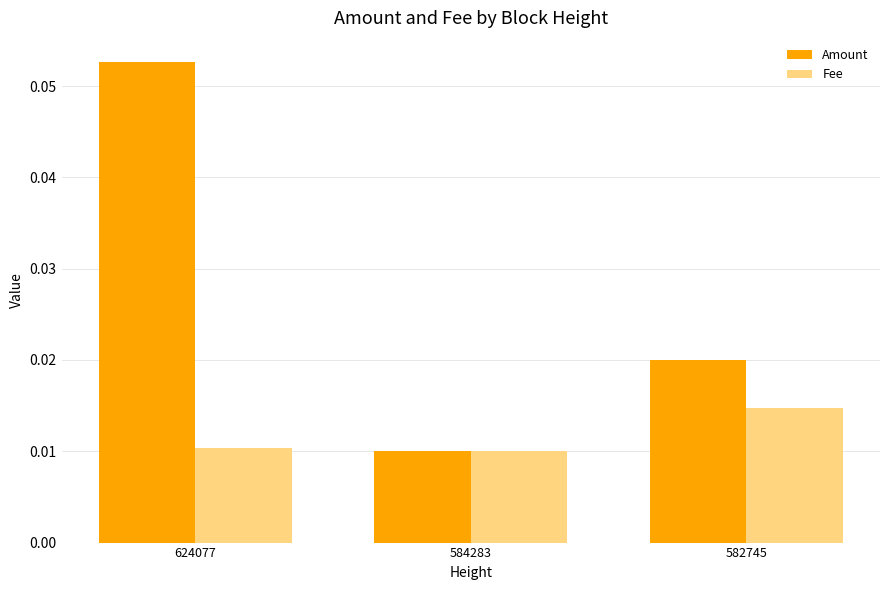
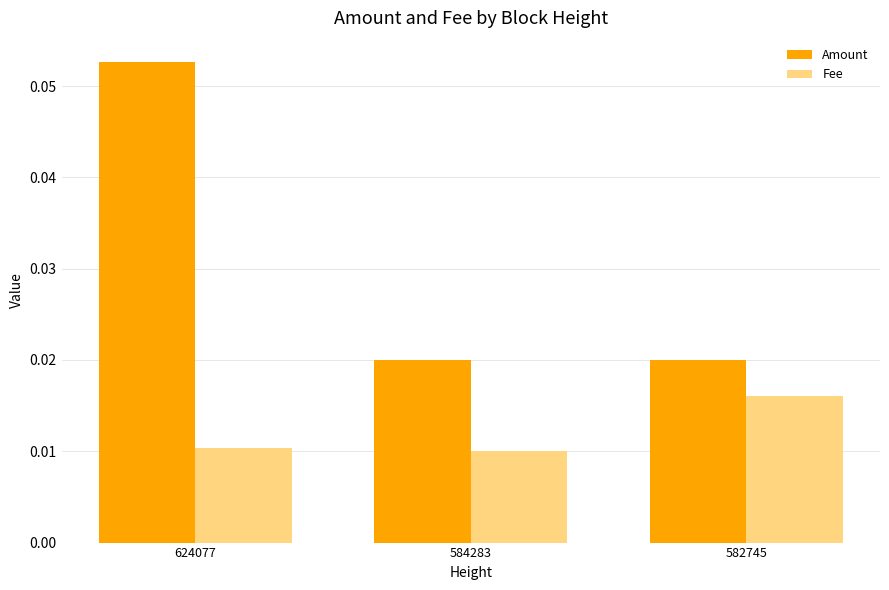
Amount, 584283: 0.01 -> 0.02
Fee, 582745: 0.015 -> 0.016
